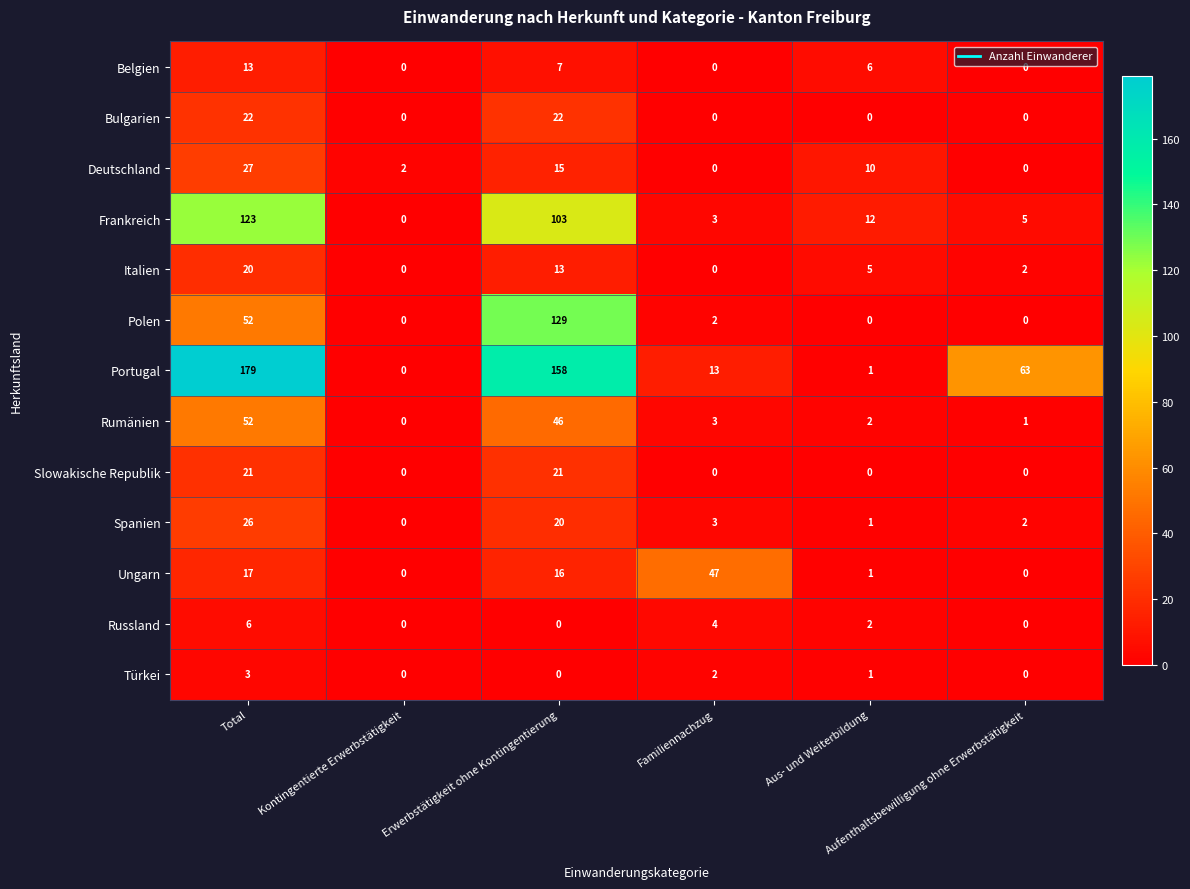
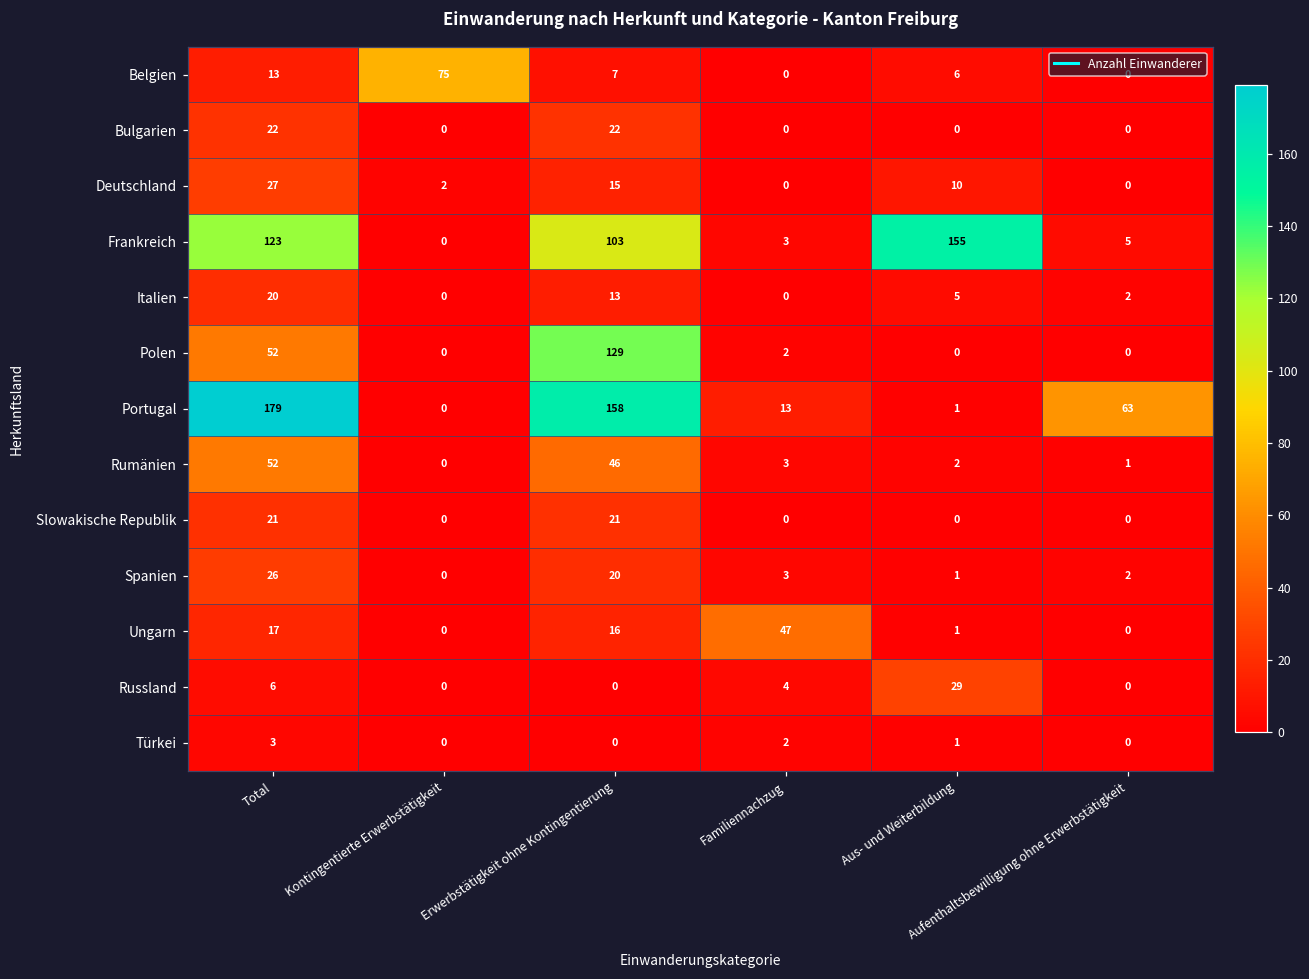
Belgien, Kontingentierte Erwerbstätigkeit: 0 -> 75
Frankreich, Aus- und Weiterbildung: 12 -> 155
Russland, Aus- und Weiterbildung: 2 -> 29
